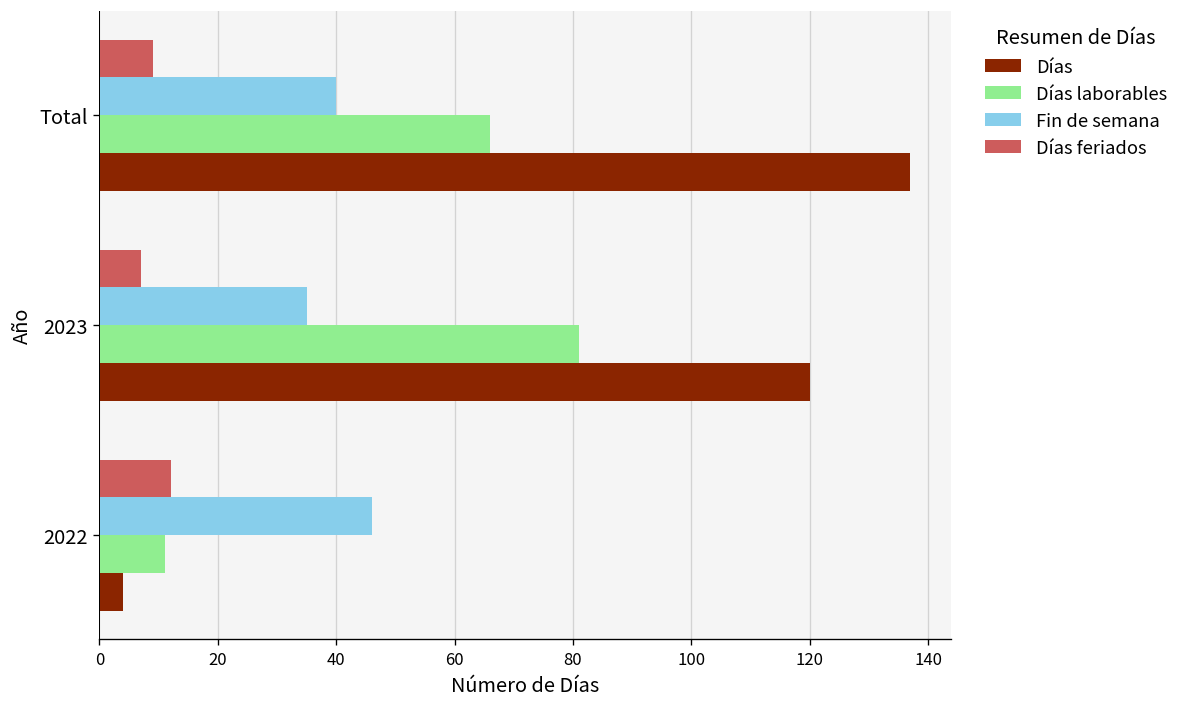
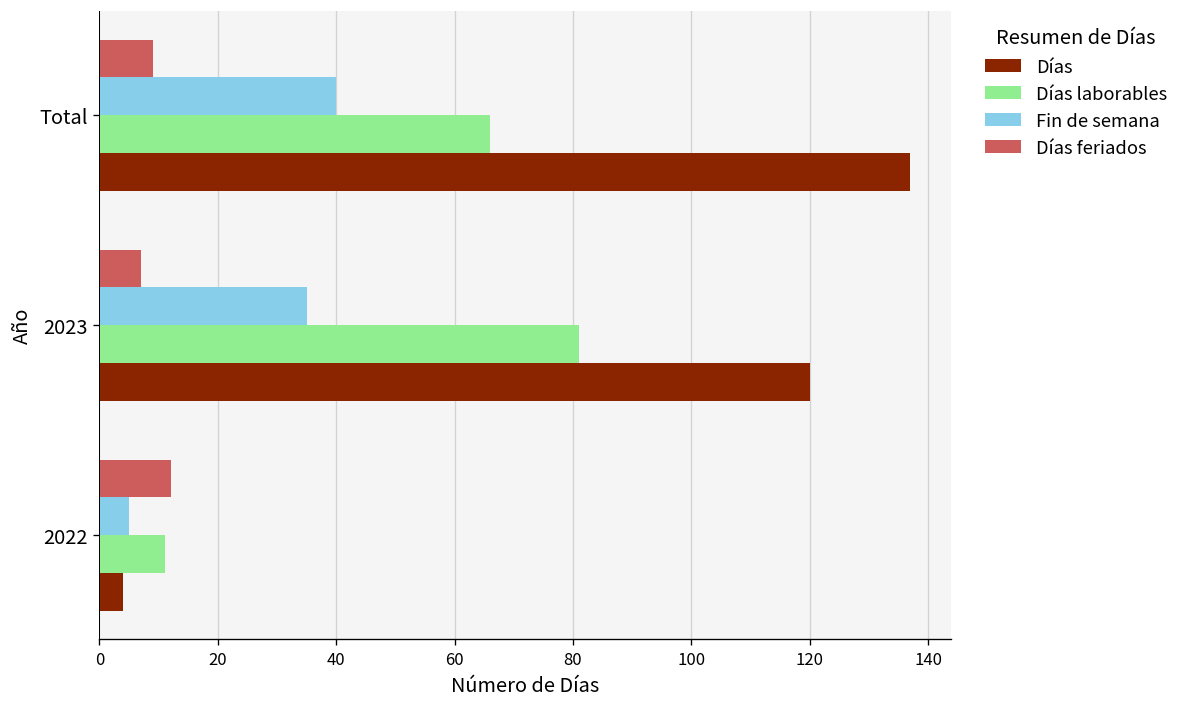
Fin de semana, 2022: 46 -> 5
